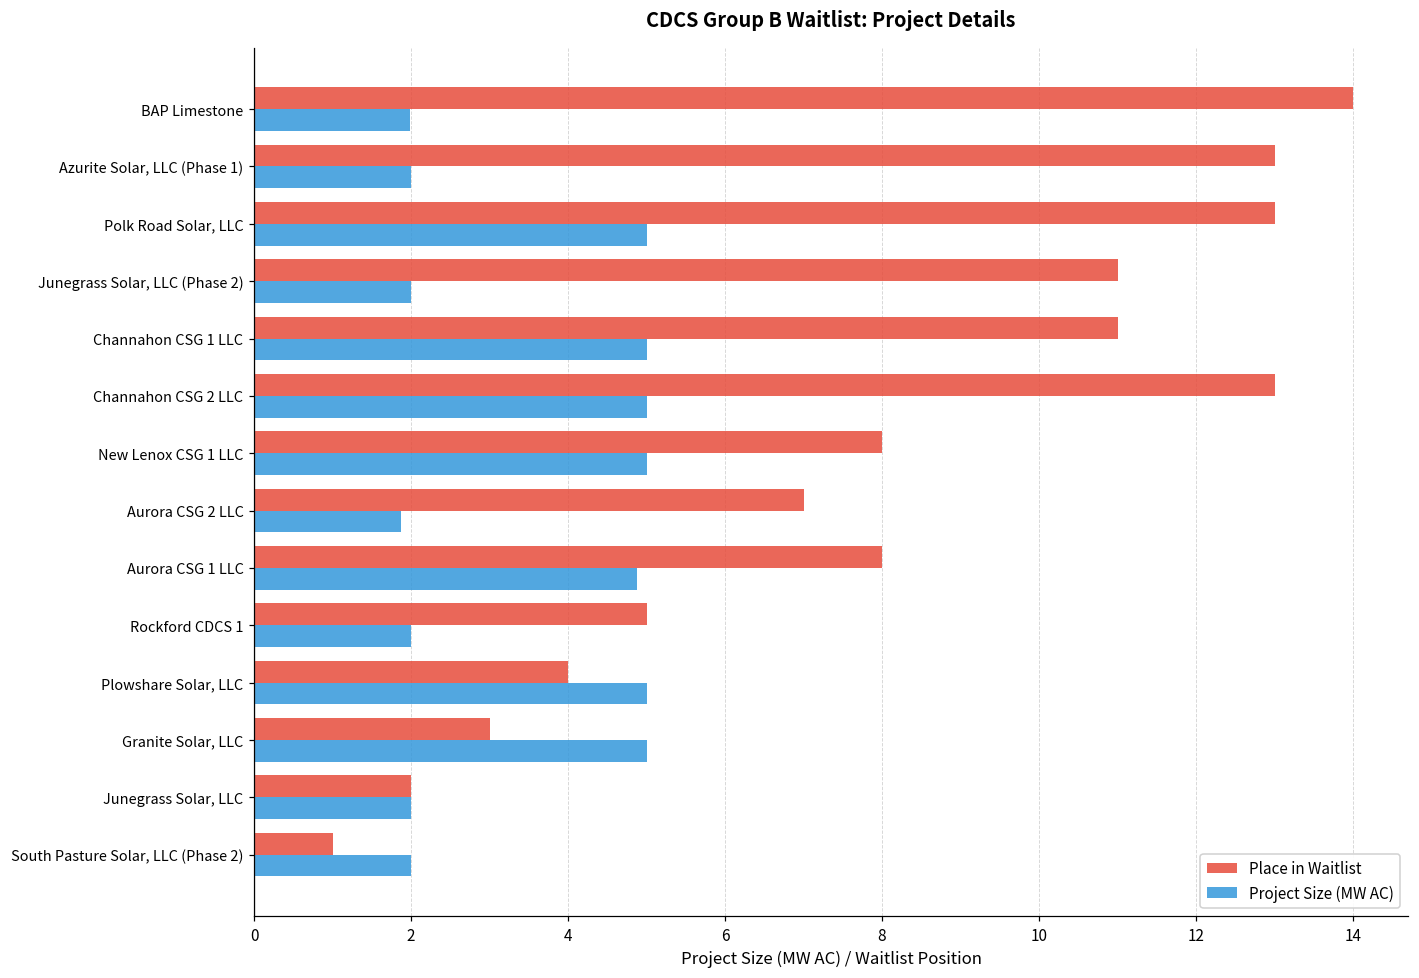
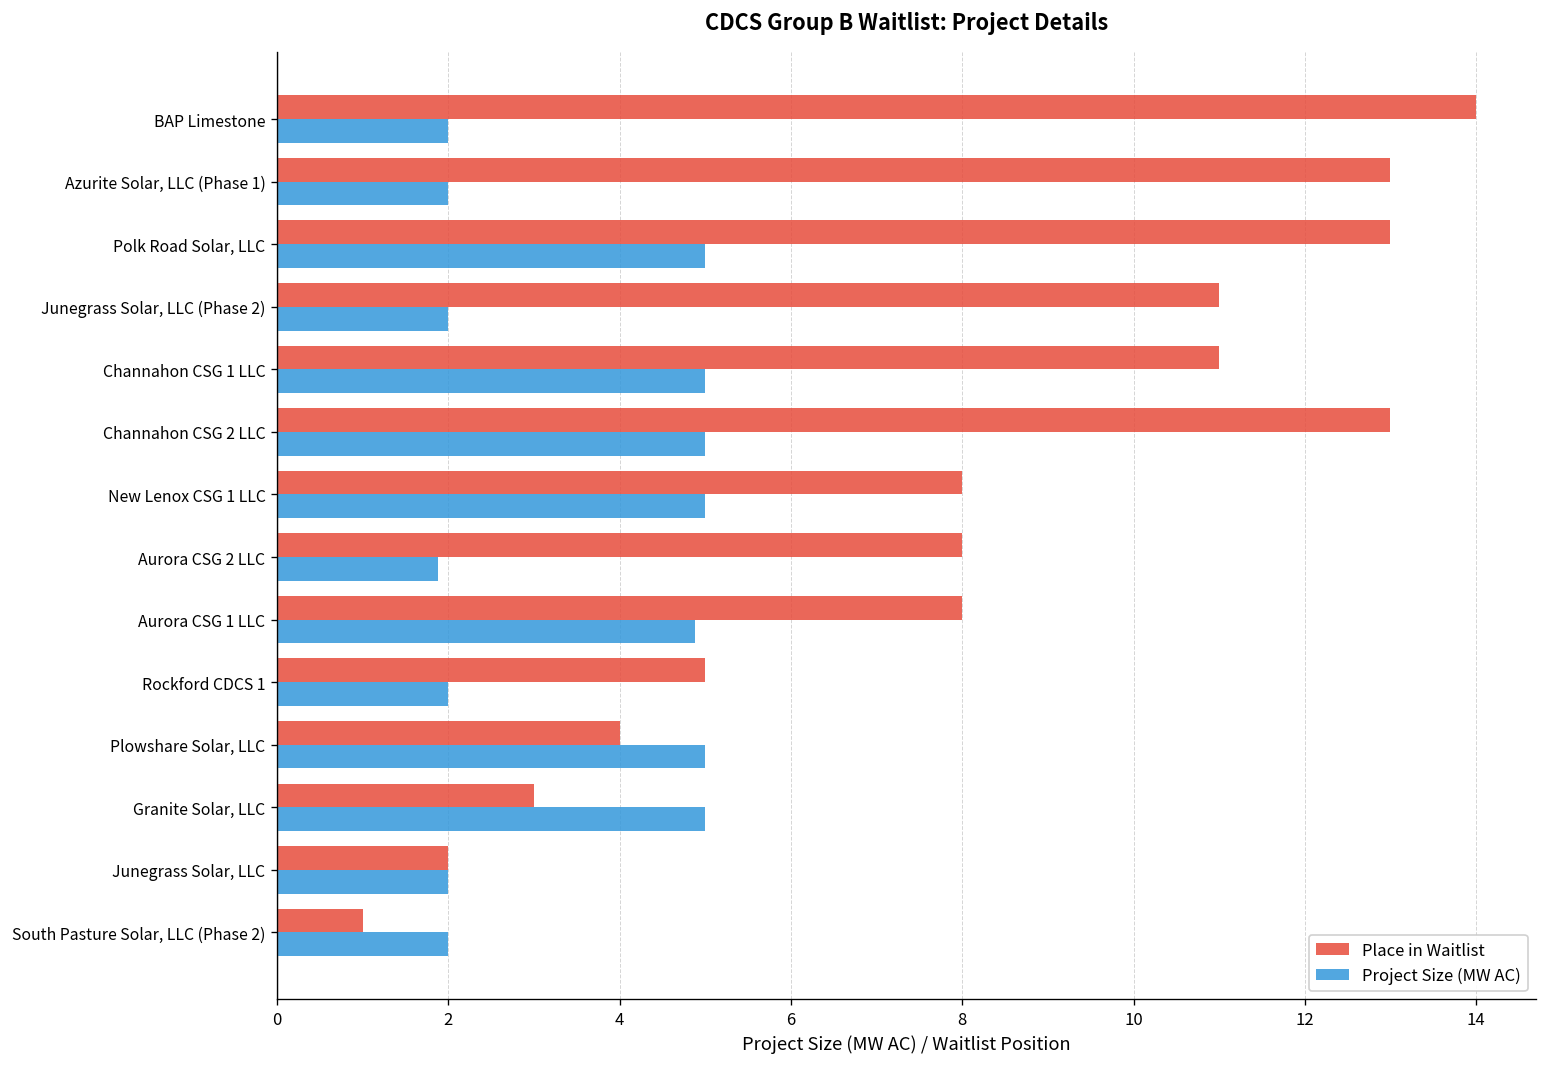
Place in Waitlist, Aurora CSG 2 LLC: 7 -> 8
